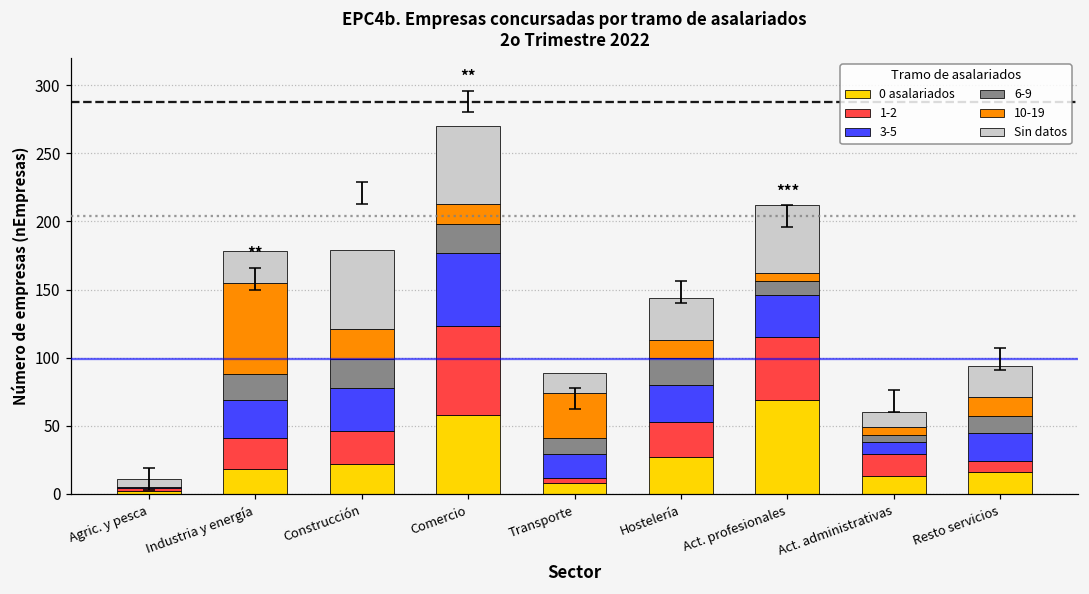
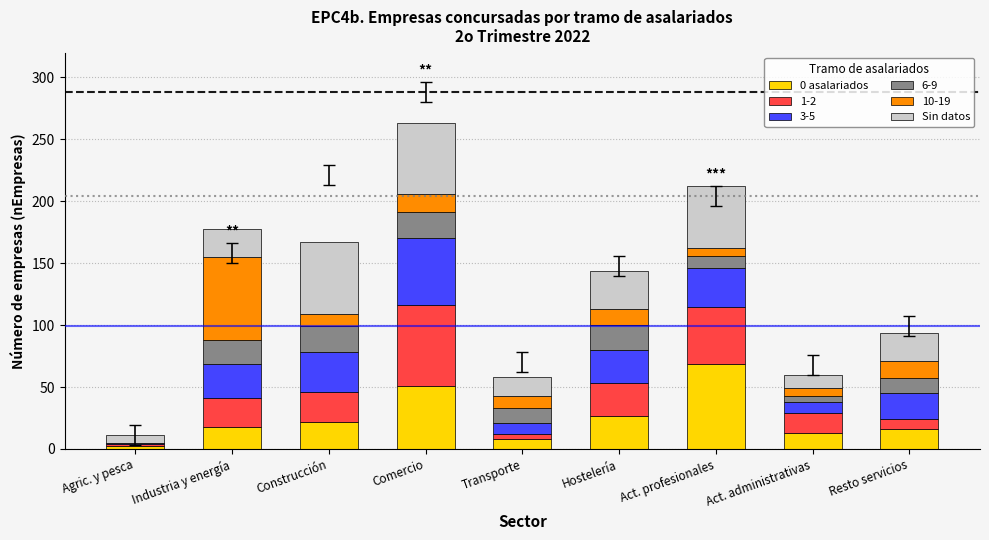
10-19, Construcción: 22 -> 10
0 asalariados, Comercio: 58 -> 51
3-5, Transporte: 17 -> 9
10-19, Transporte: 33 -> 10
